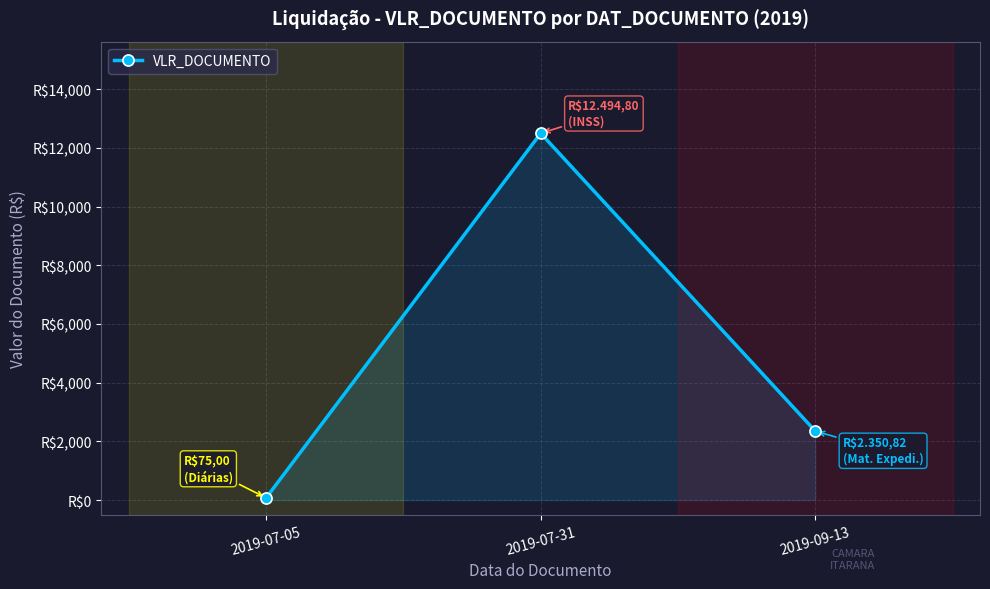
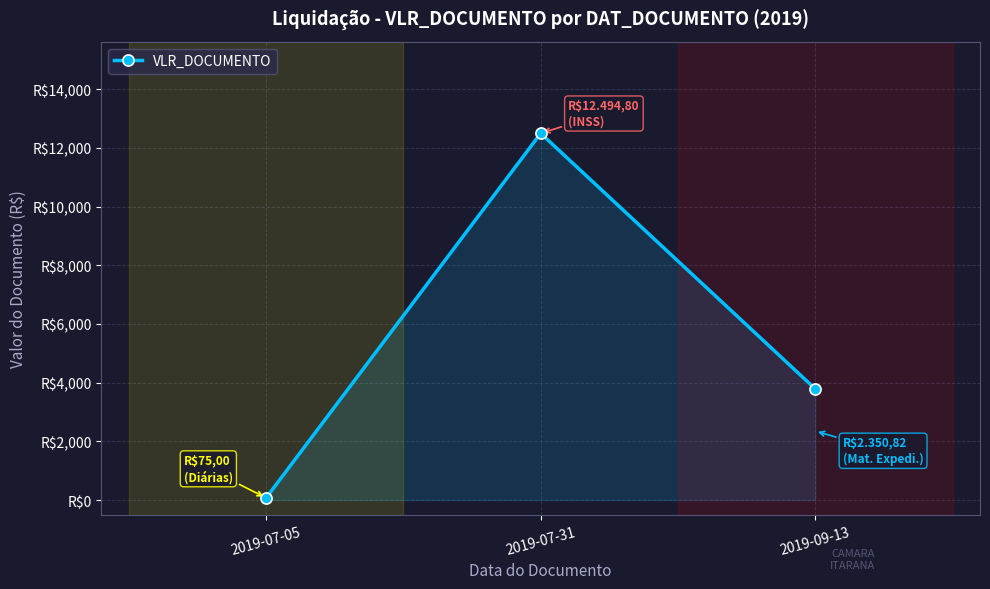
2019-09-13: R$2,400 -> R$3,800
